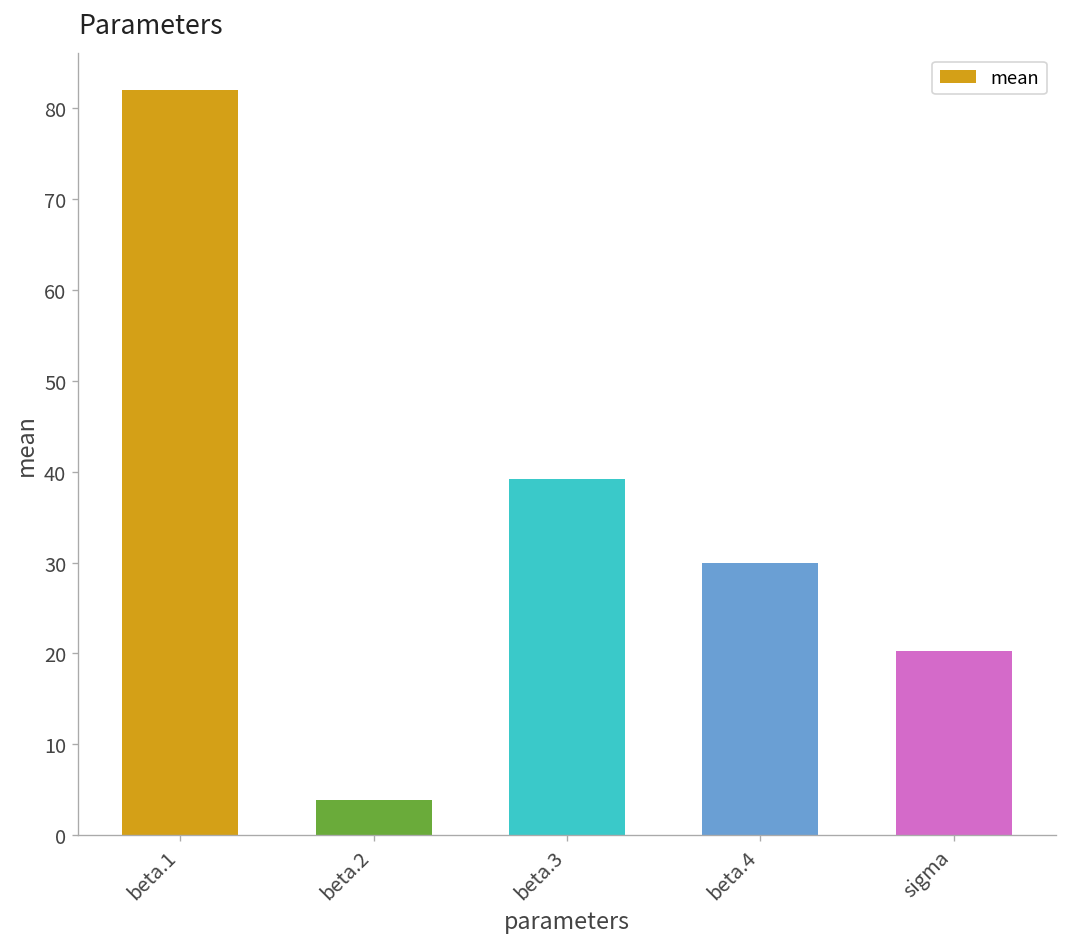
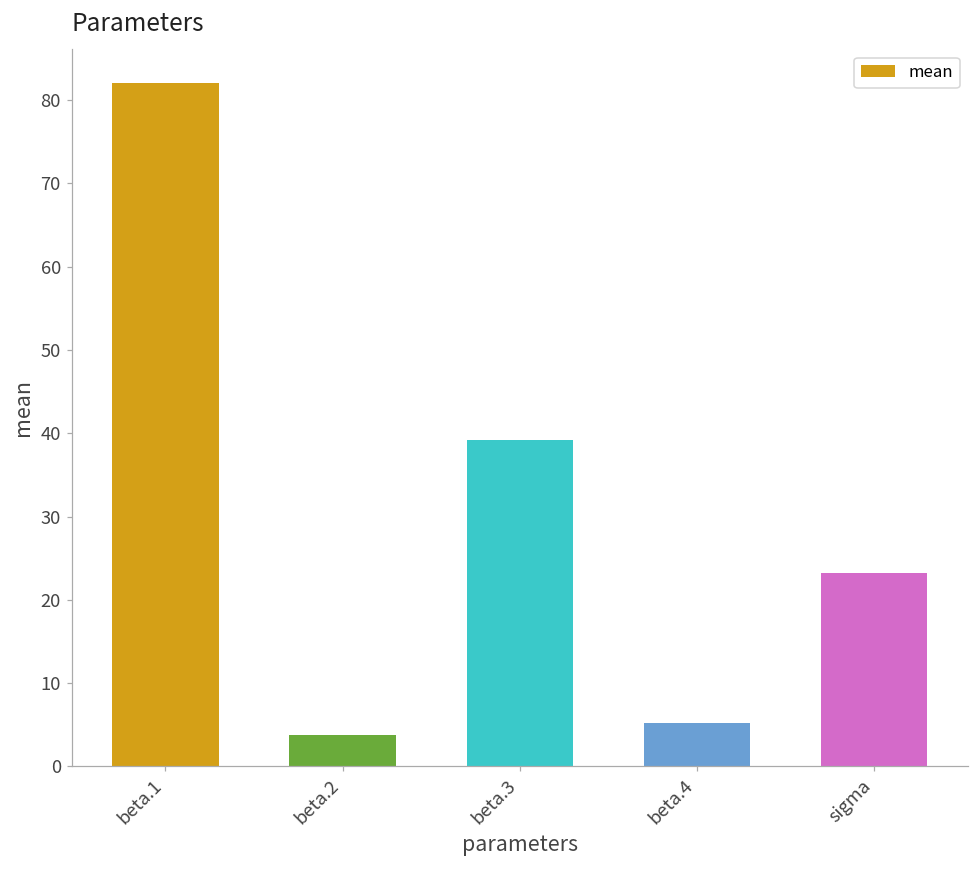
beta.4: 30 -> 5
sigma: 20 -> 23
